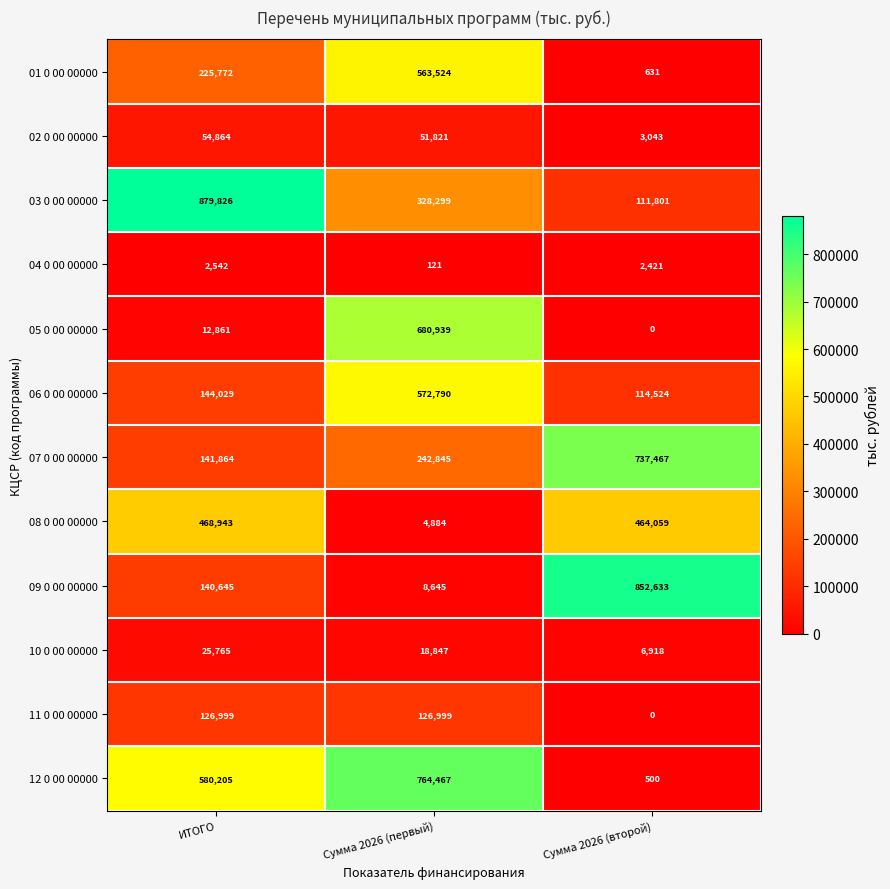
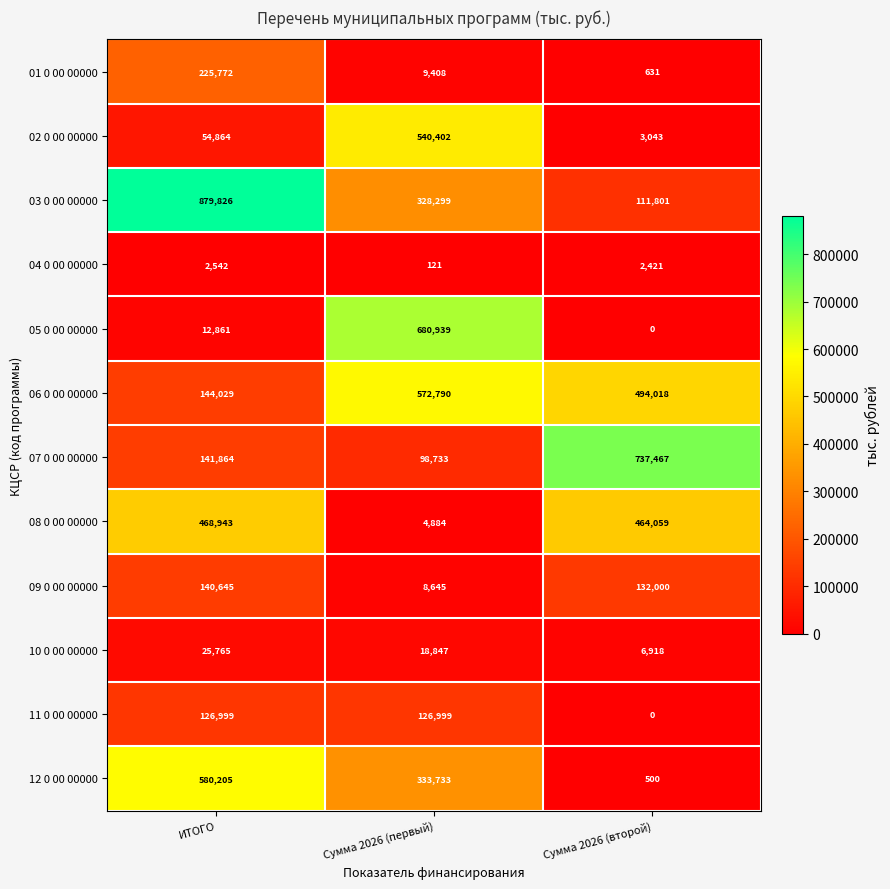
01 0 00 00000, Сумма 2026 (первый): 563,524 -> 9,408
02 0 00 00000, Сумма 2026 (первый): 51,821 -> 540,402
06 0 00 00000, Сумма 2026 (второй): 114,524 -> 494,018
07 0 00 00000, Сумма 2026 (первый): 242,845 -> 98,733
09 0 00 00000, Сумма 2026 (второй): 852,633 -> 132,000
12 0 00 00000, Сумма 2026 (первый): 764,467 -> 333,733
